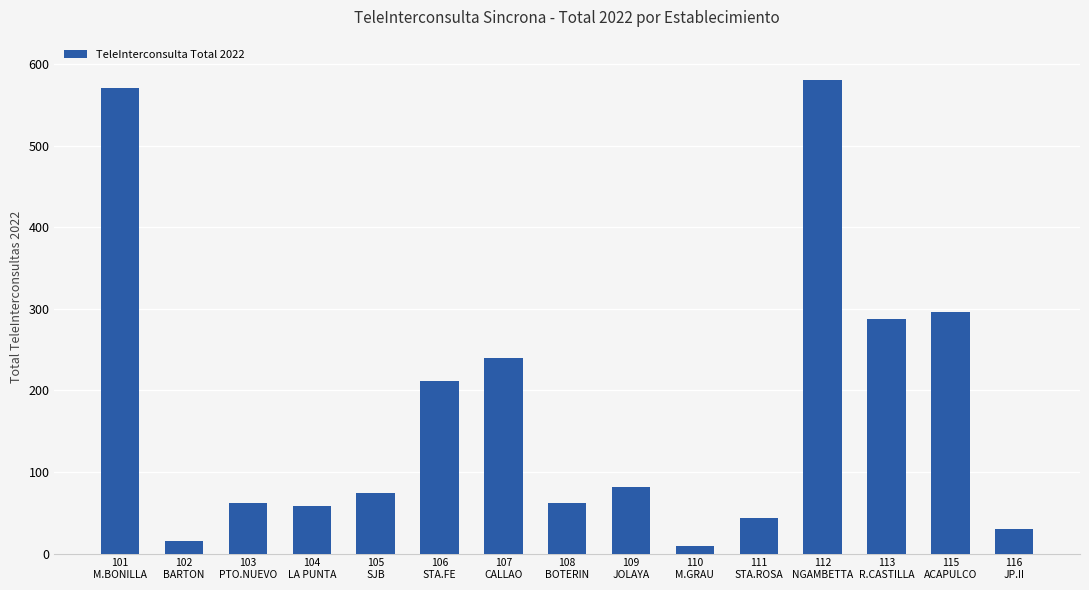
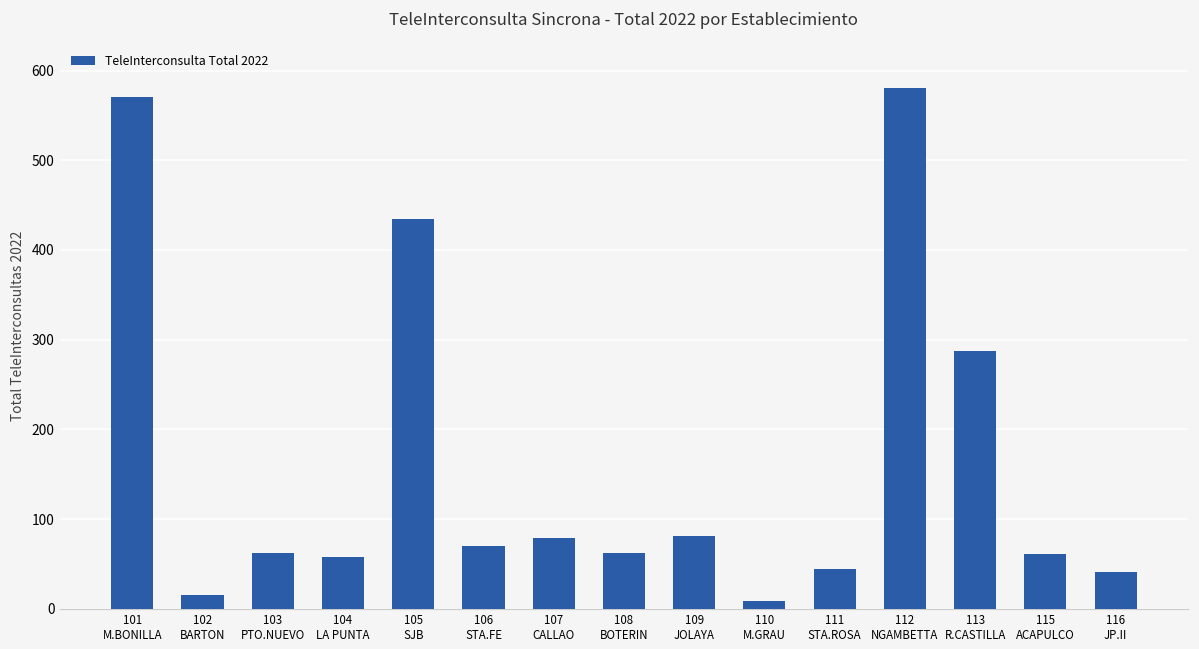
105 SJB: 70 -> 440
106 STA.FE: 210 -> 70
107 CALLAO: 240 -> 80
115 ACAPULCO: 300 -> 60
116 JP.II: 30 -> 40
